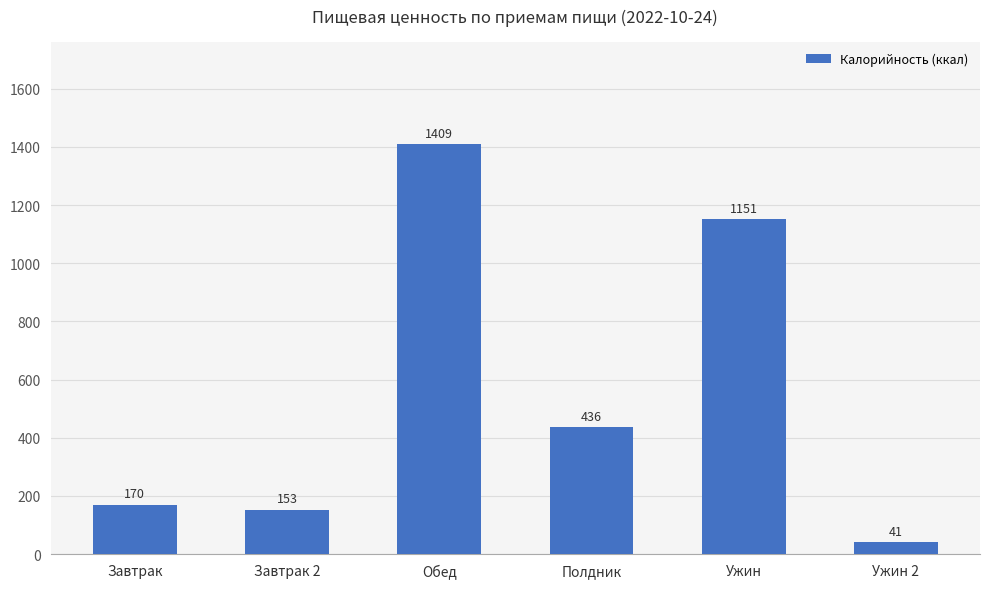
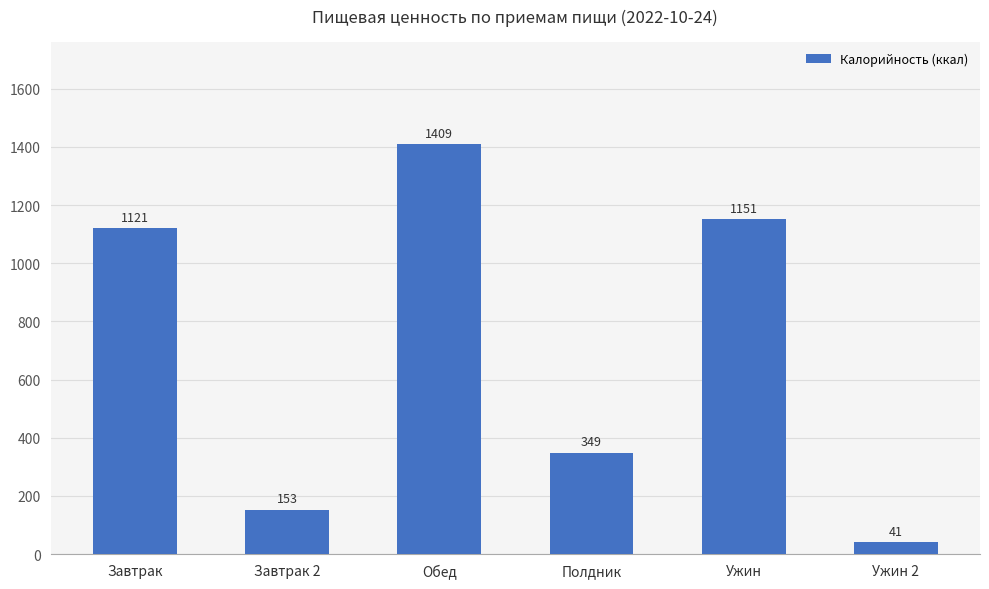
Завтрак: 170 -> 1121
Полдник: 436 -> 349
